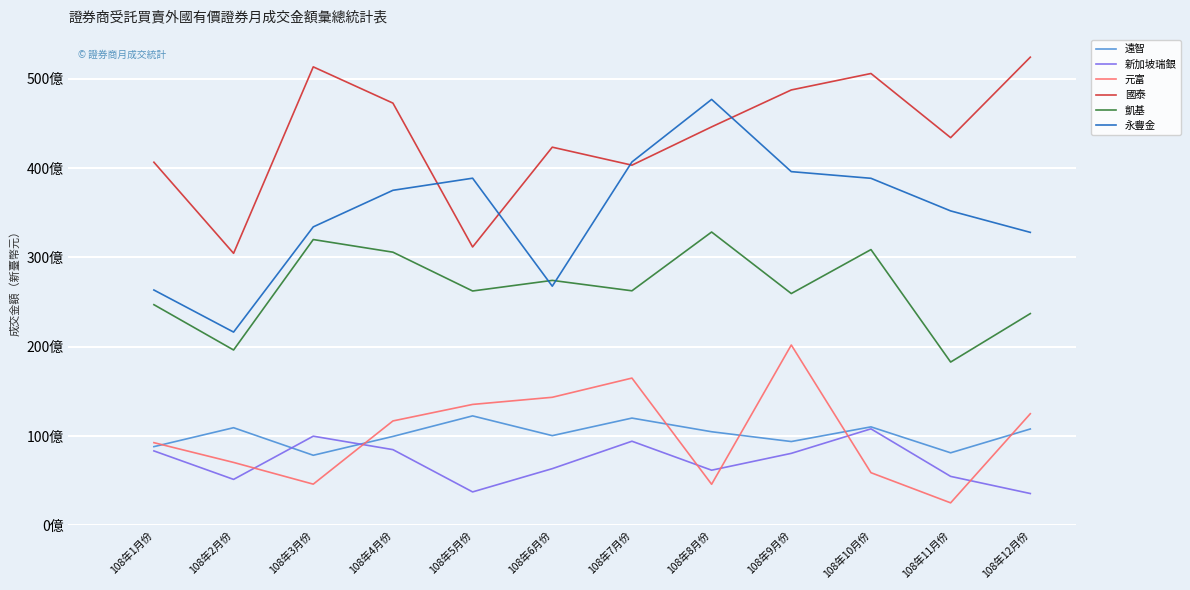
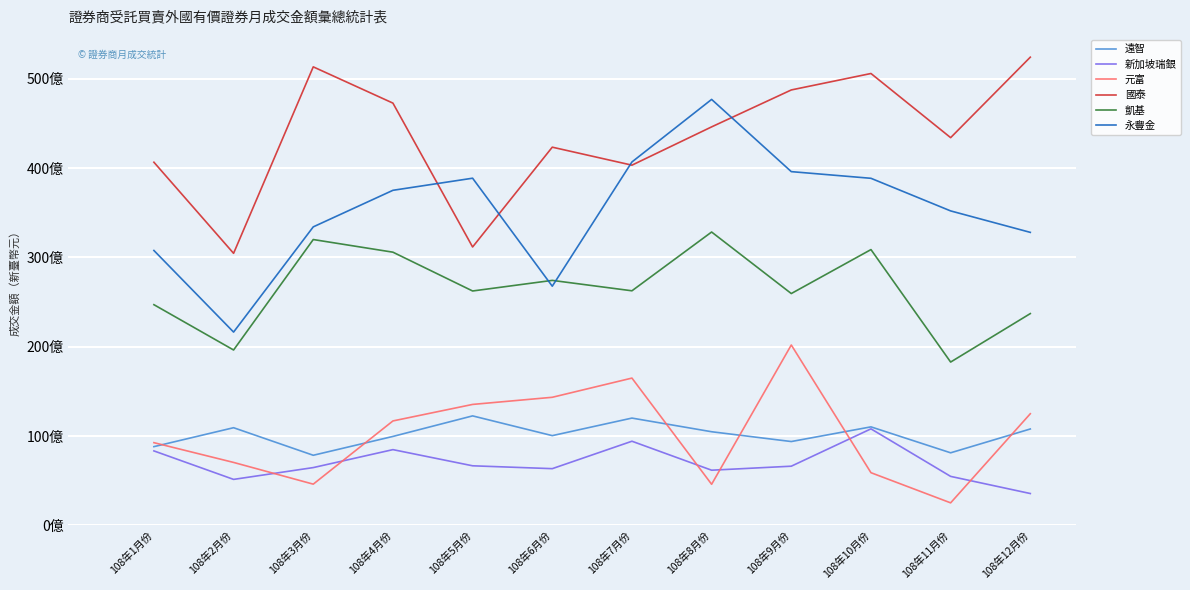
永豐金, 108年1月份: 260億 -> 310億
新加坡瑞銀, 108年3月份: 100億 -> 60億
新加坡瑞銀, 108年5月份: 40億 -> 70億
新加坡瑞銀, 108年9月份: 80億 -> 70億
